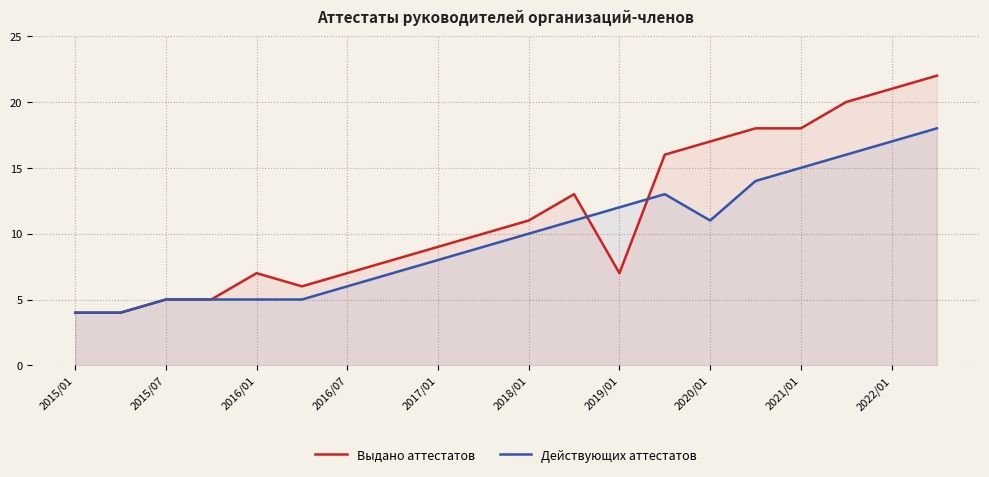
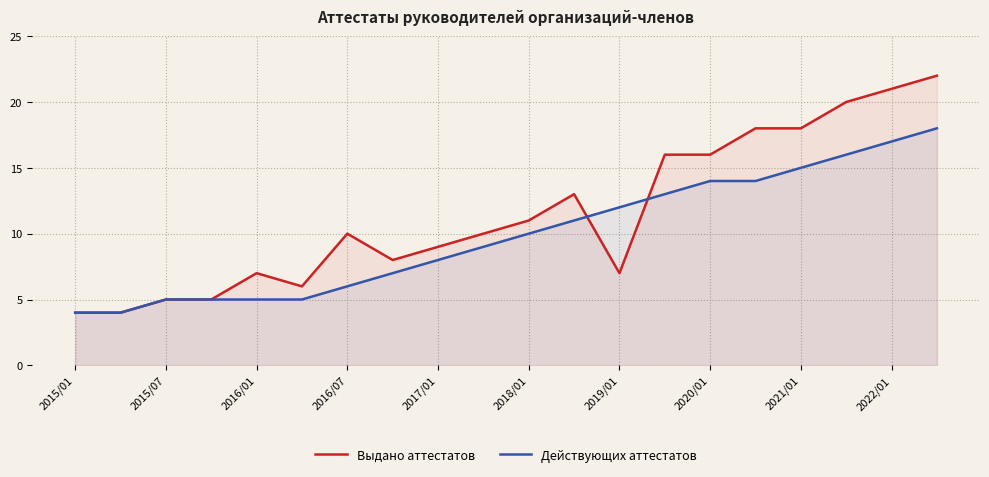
Выдано аттестатов, 2016/07: 7 -> 10
Выдано аттестатов, 2020/01: 17 -> 16
Действующих аттестатов, 2020/01: 11 -> 14
